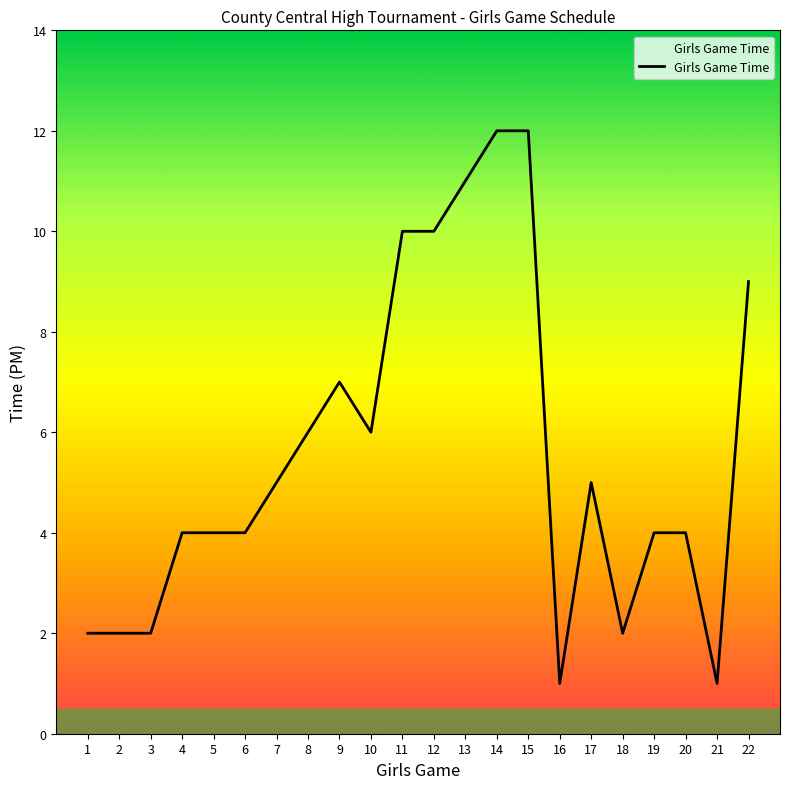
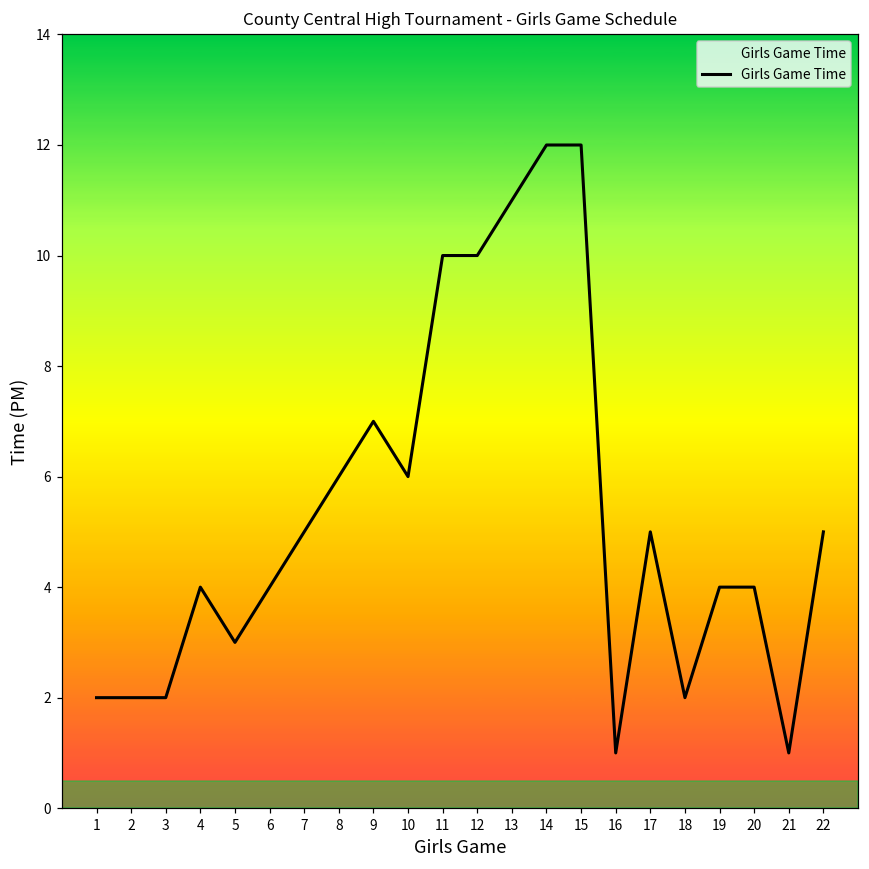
5: 4 -> 3
22: 9 -> 5
